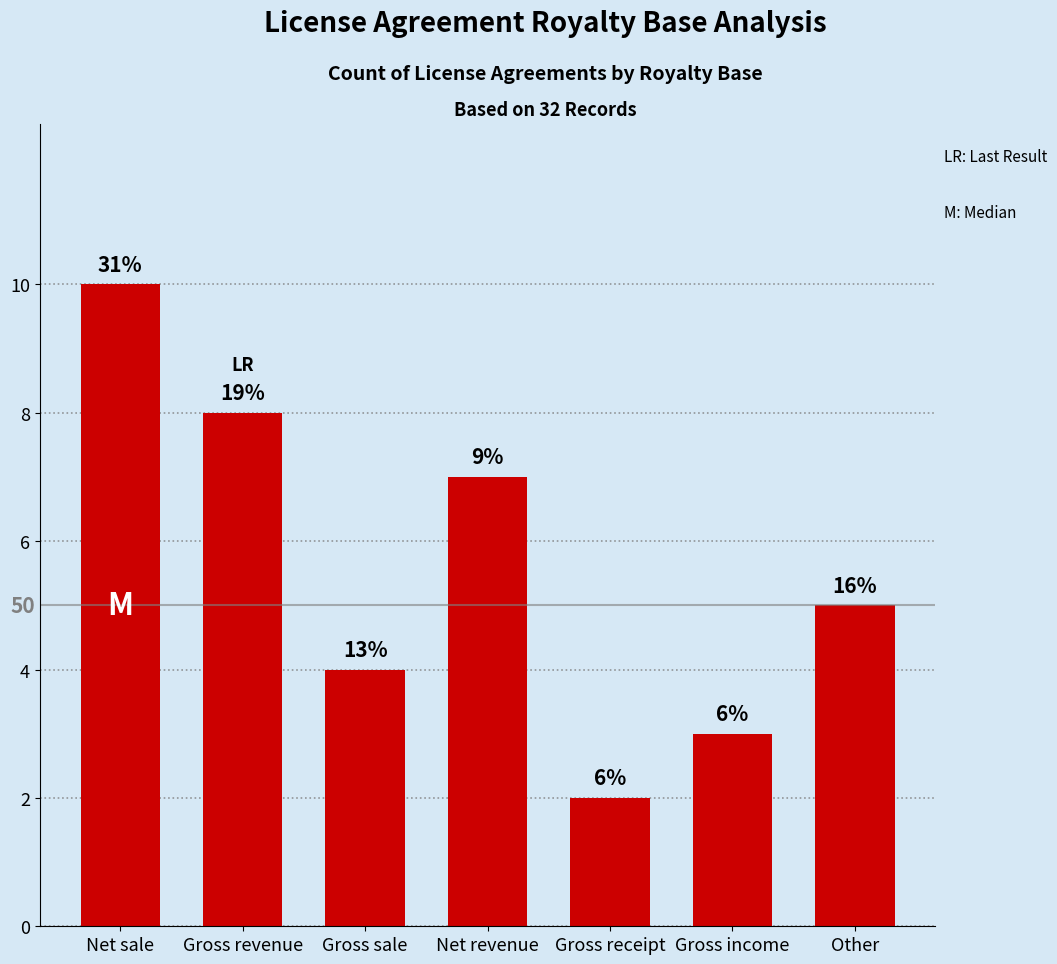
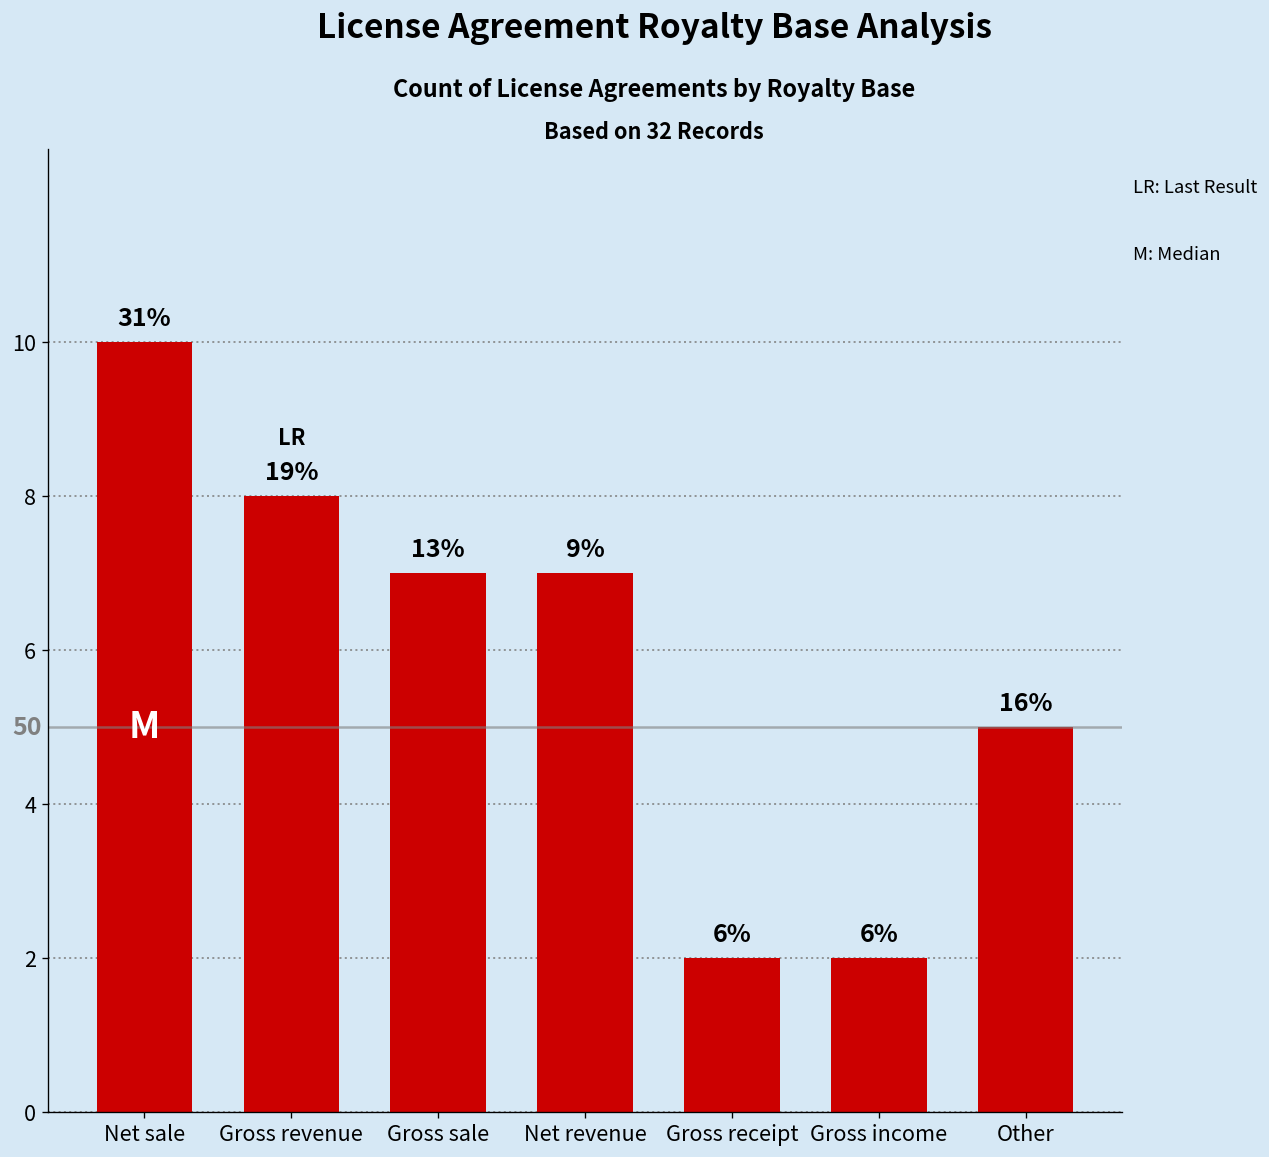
Gross sale: 4 -> 7
Gross income: 3 -> 2
